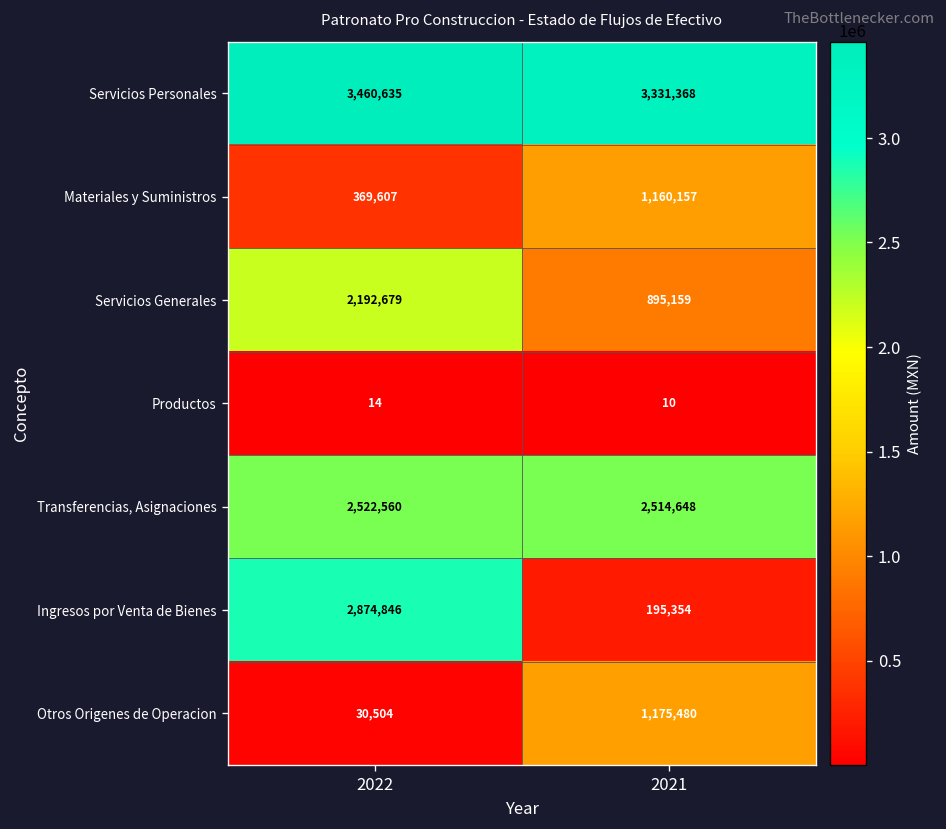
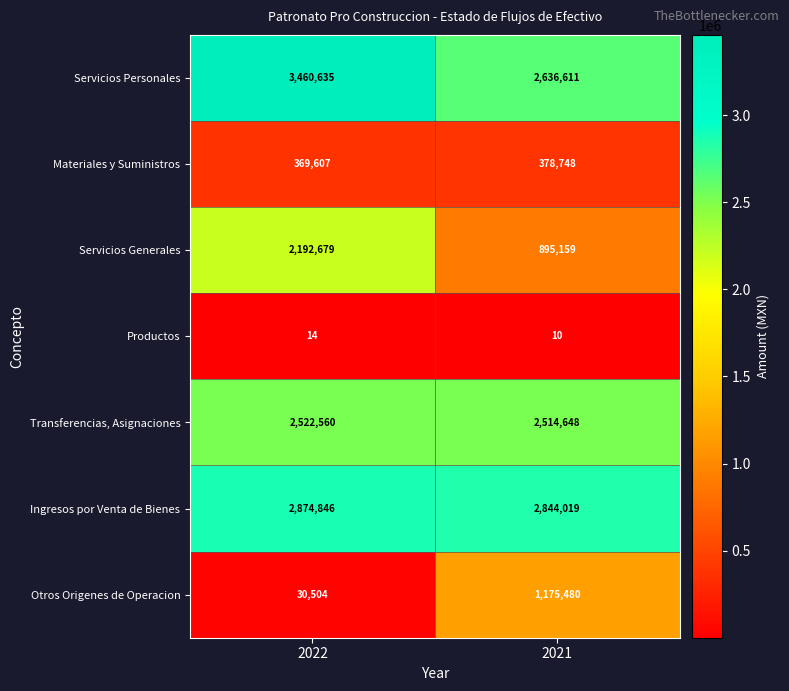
Servicios Personales, 2021: 3,331,368 -> 2,636,611
Materiales y Suministros, 2021: 1,160,157 -> 378,748
Ingresos por Venta de Bienes, 2021: 195,354 -> 2,844,019
